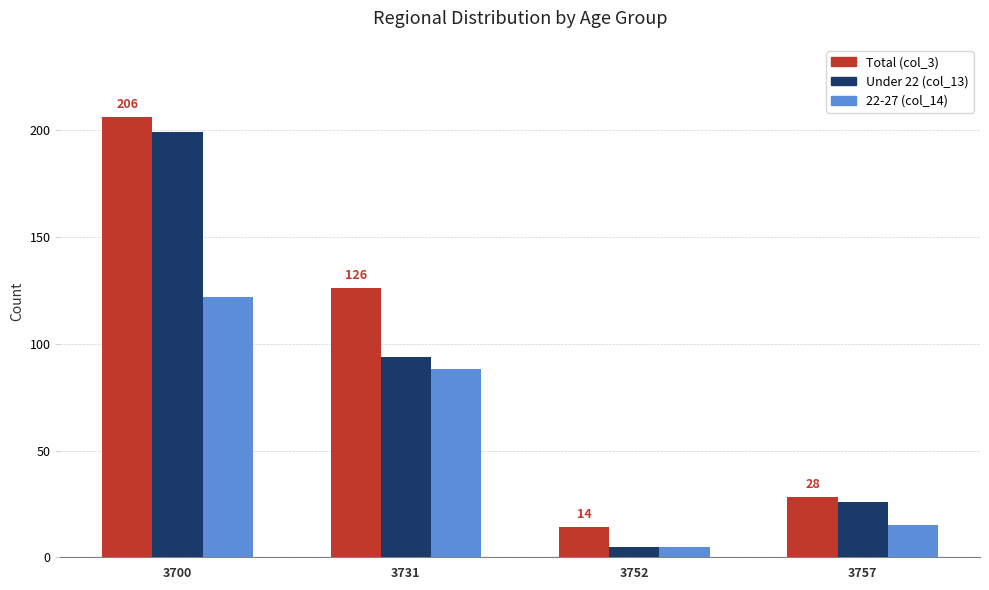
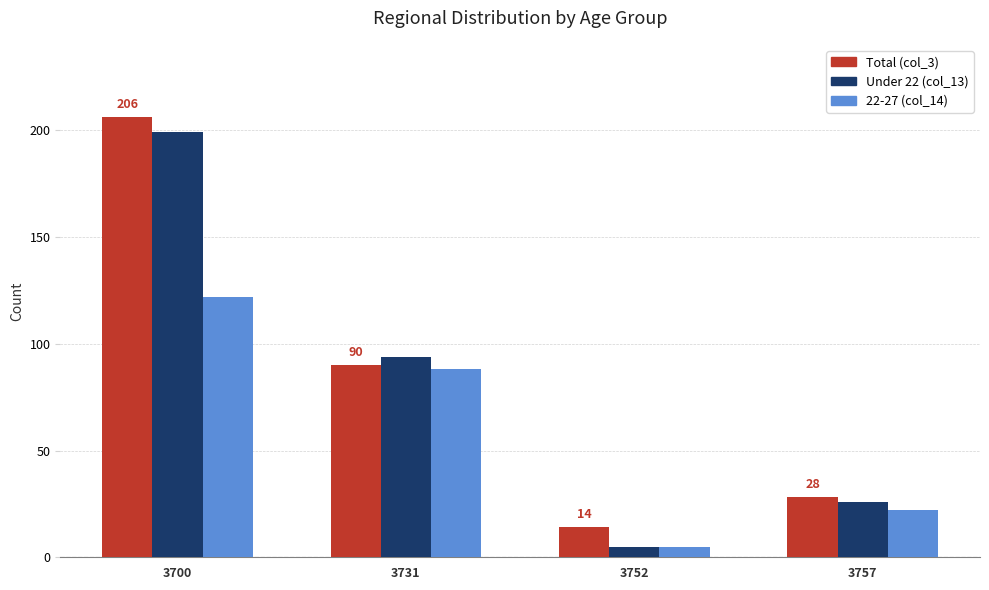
Total (col_3), 3731: 126 -> 90
22-27 (col_14), 3757: 15 -> 22
